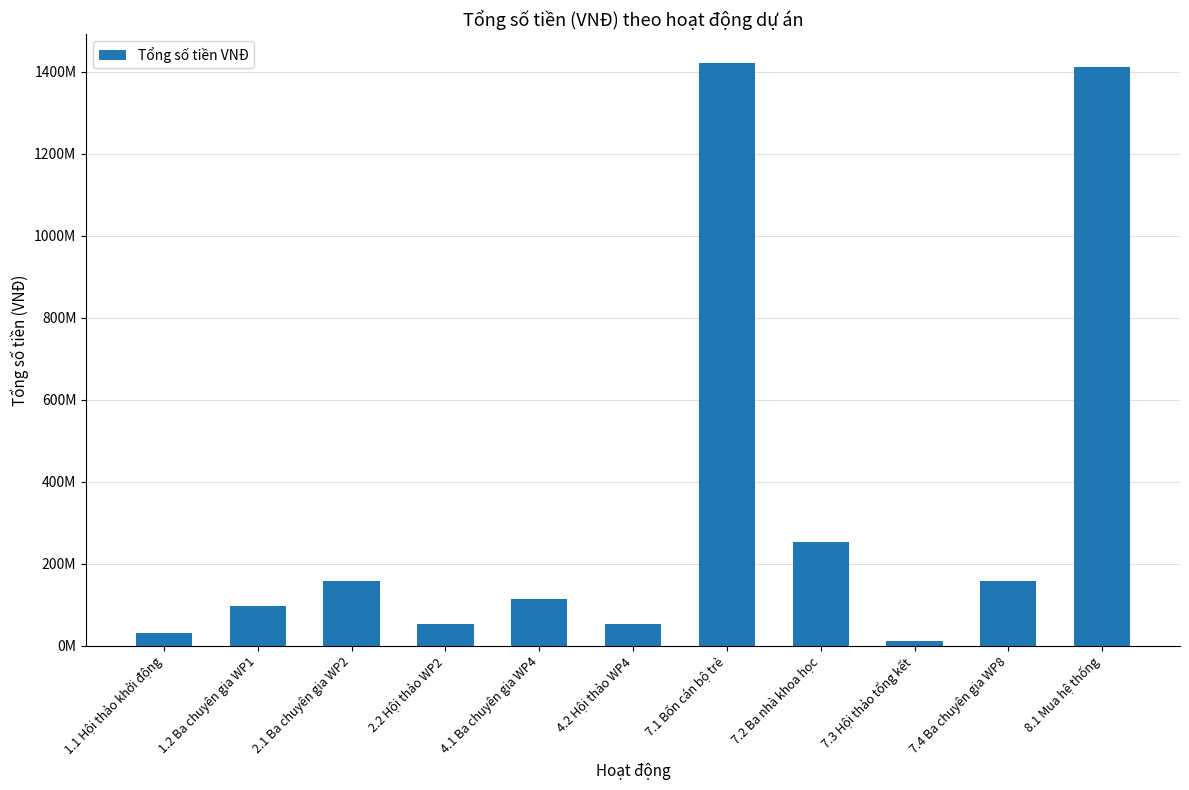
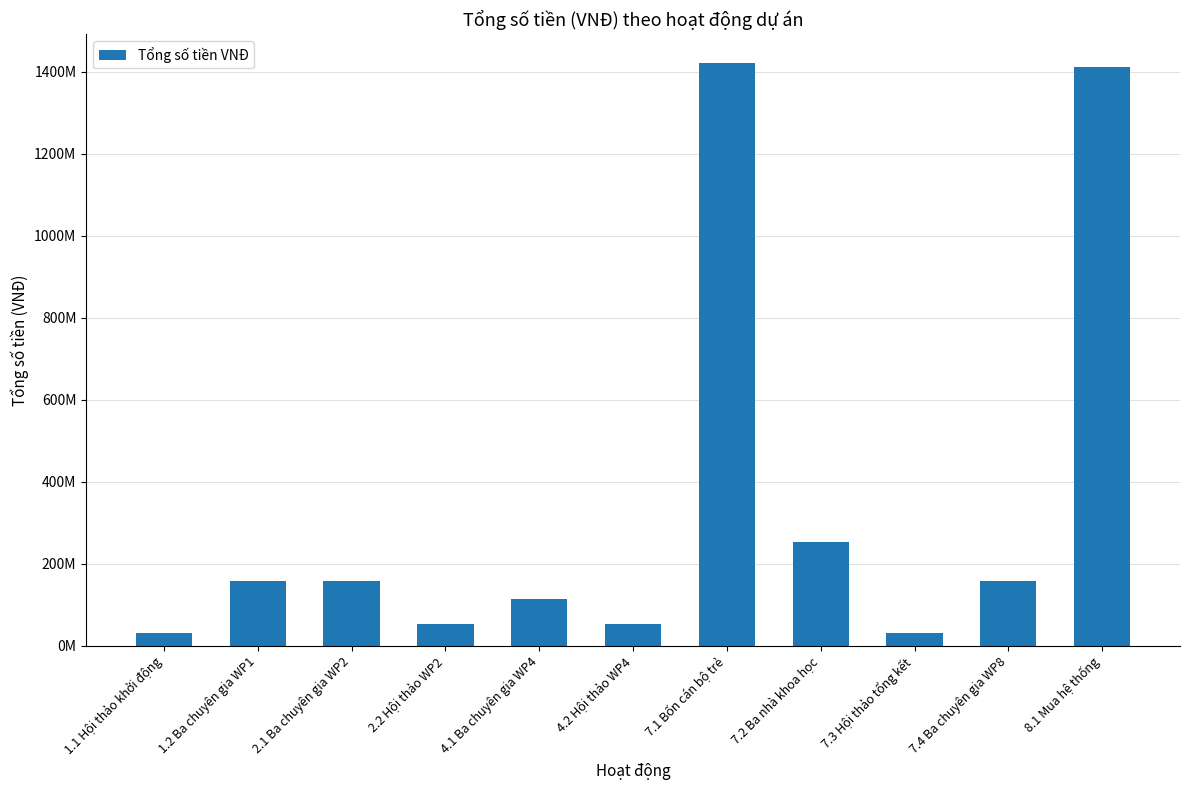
1.2 Ba chuyên gia WP1: 100000000 -> 160000000
7.3 Hội thảo tổng kết: 10000000 -> 30000000
